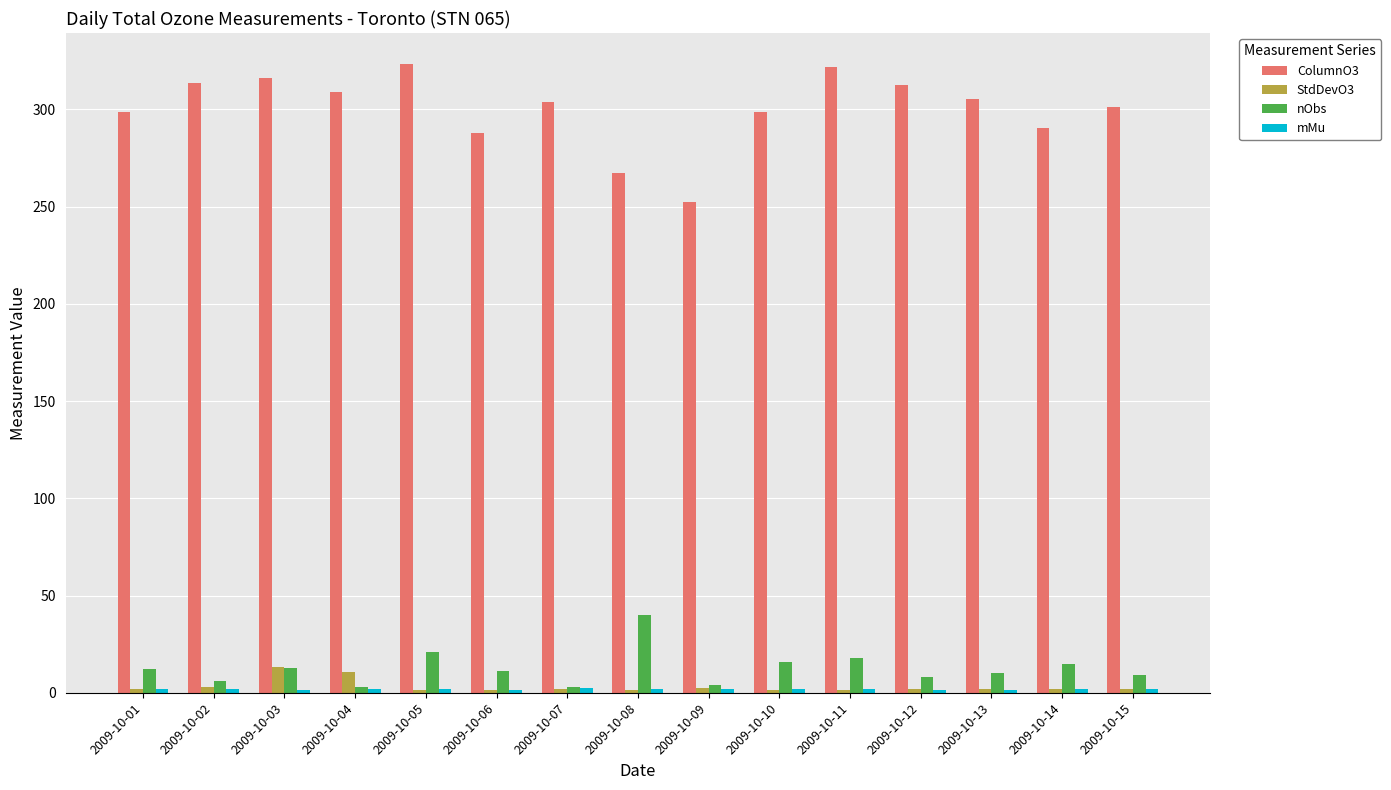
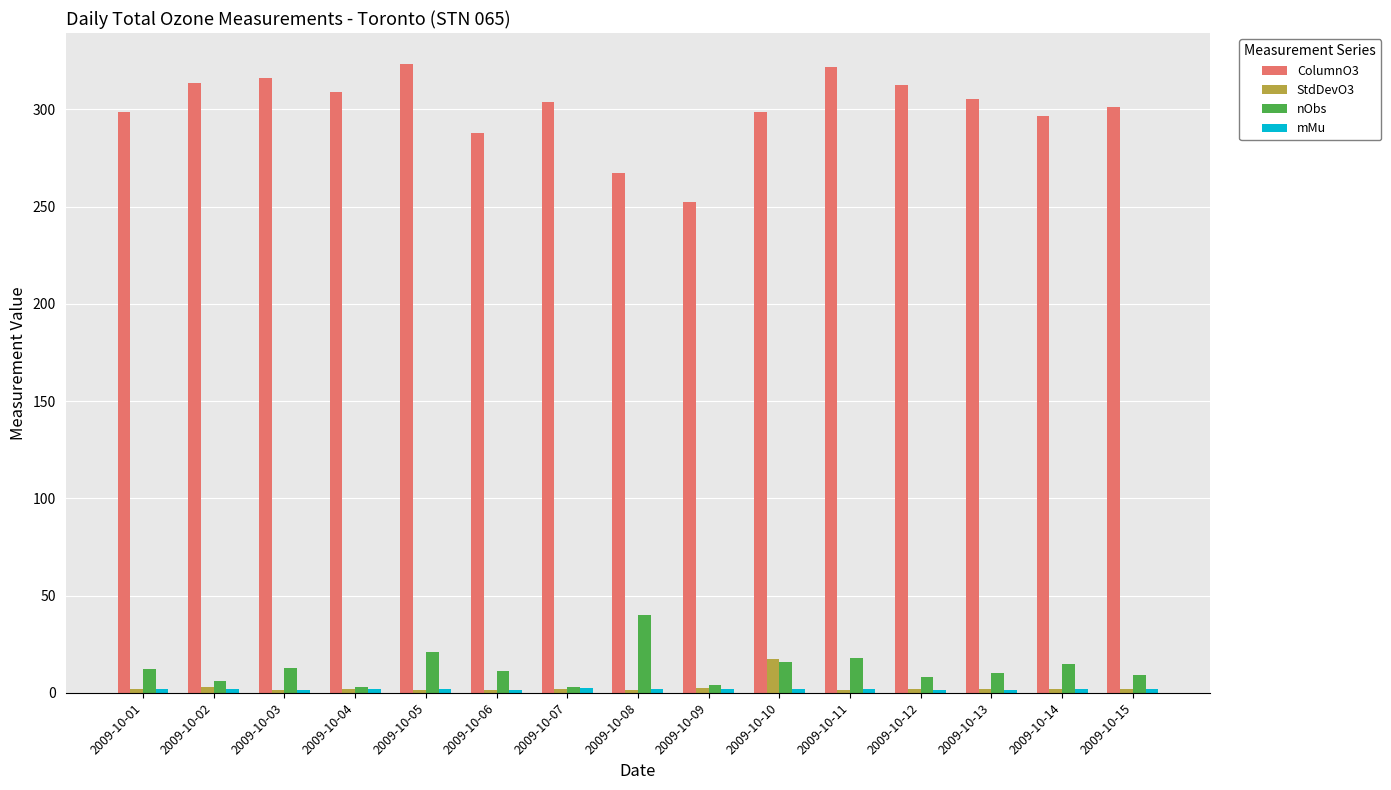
StdDevO3, 2009-10-03: 13 -> 2
StdDevO3, 2009-10-04: 11 -> 2
StdDevO3, 2009-10-10: 1 -> 17
ColumnO3, 2009-10-14: 291 -> 297
